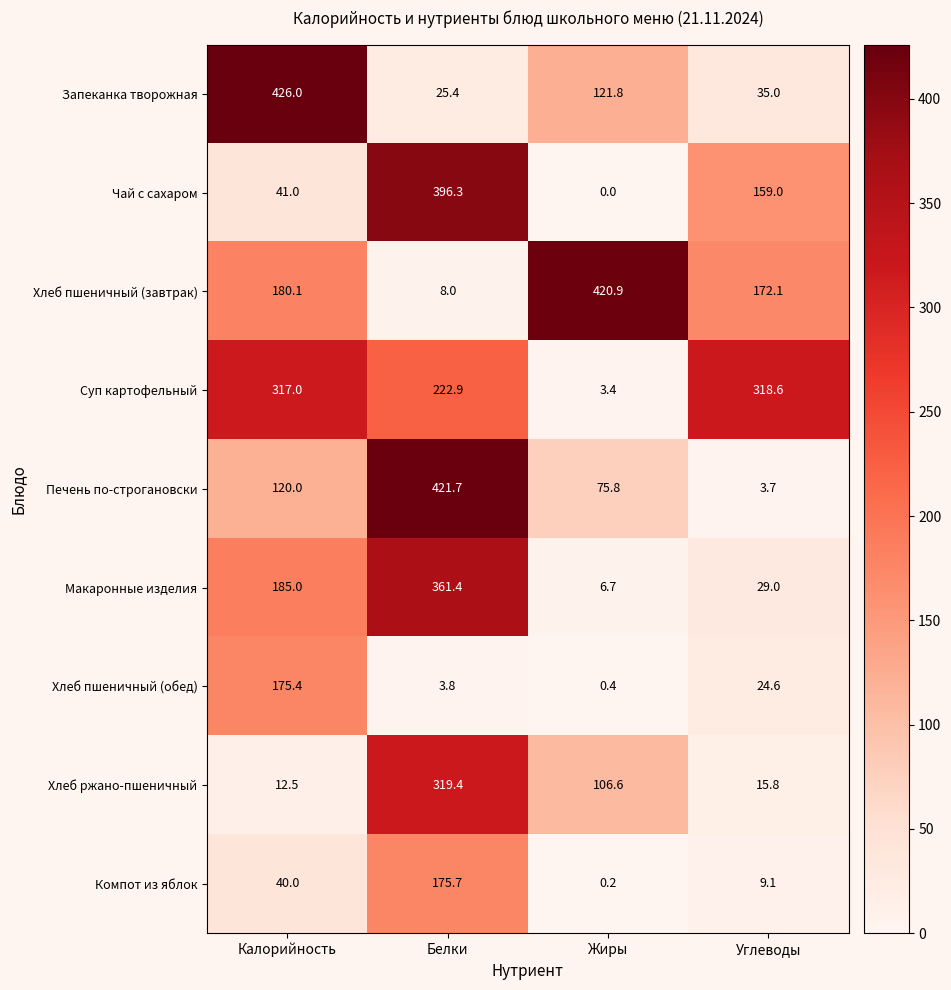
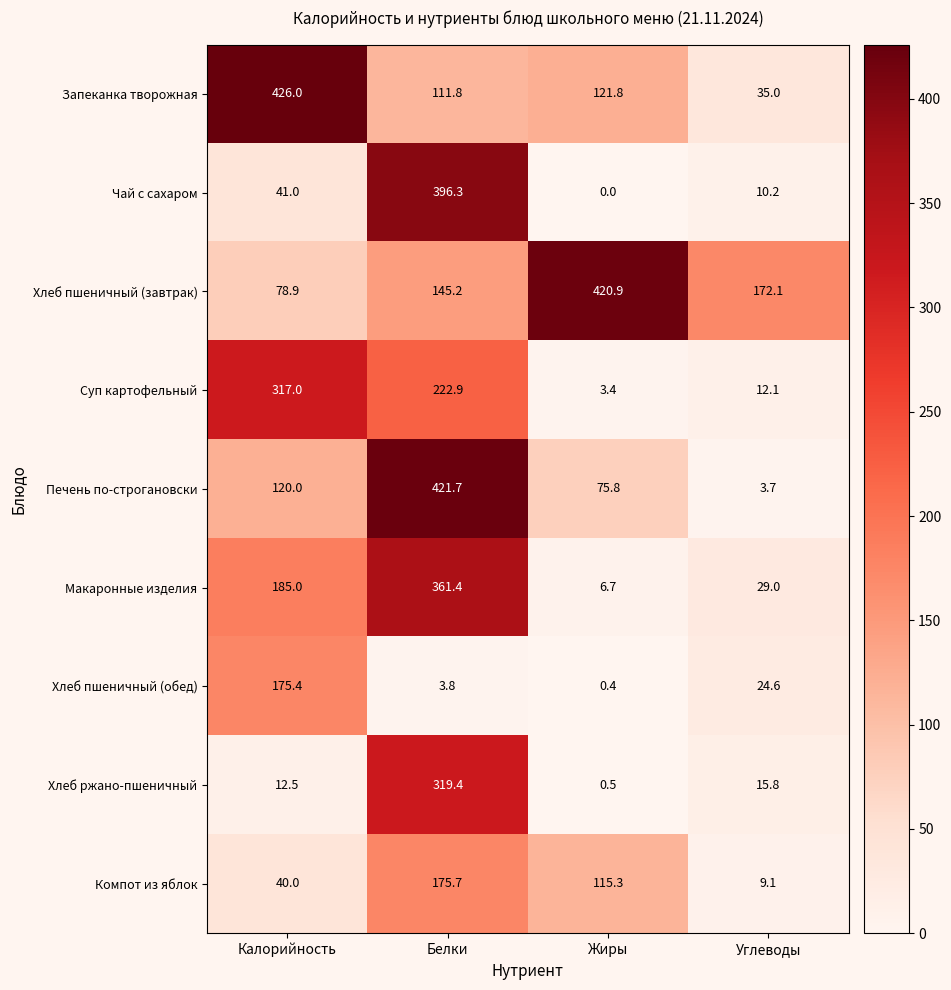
Запеканка творожная, Белки: 25.4 -> 111.8
Чай с сахаром, Углеводы: 159.0 -> 10.2
Хлеб пшеничный (завтрак), Калорийность: 180.1 -> 78.9
Хлеб пшеничный (завтрак), Белки: 8.0 -> 145.2
Суп картофельный, Углеводы: 318.6 -> 12.1
Хлеб ржано-пшеничный, Жиры: 106.6 -> 0.5
Компот из яблок, Жиры: 0.2 -> 115.3
